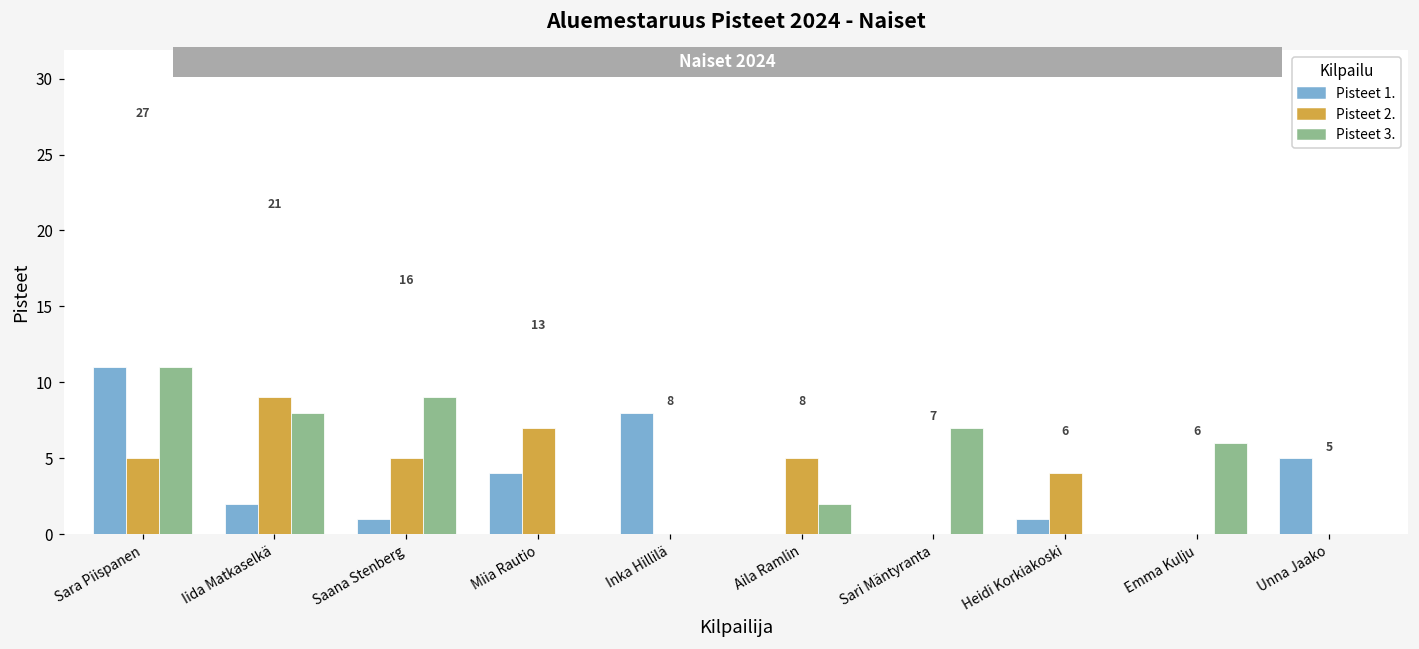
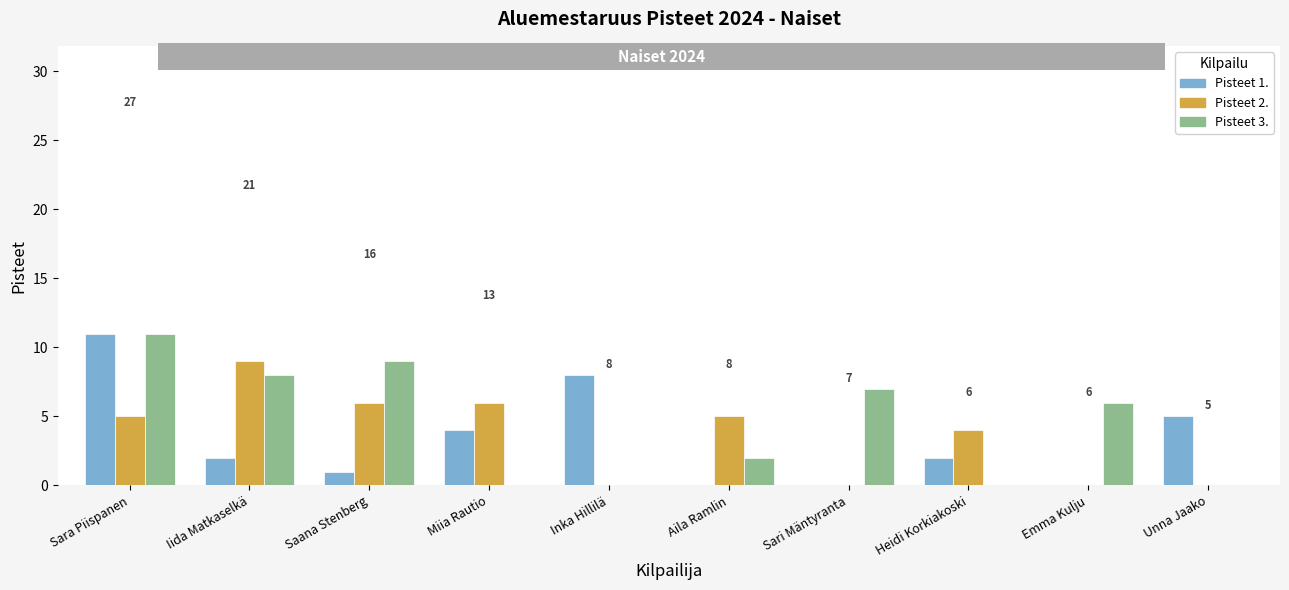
Pisteet 2., Saana Stenberg: 5 -> 6
Pisteet 2., Miia Rautio: 7 -> 6
Pisteet 1., Heidi Korkiakoski: 1 -> 2
